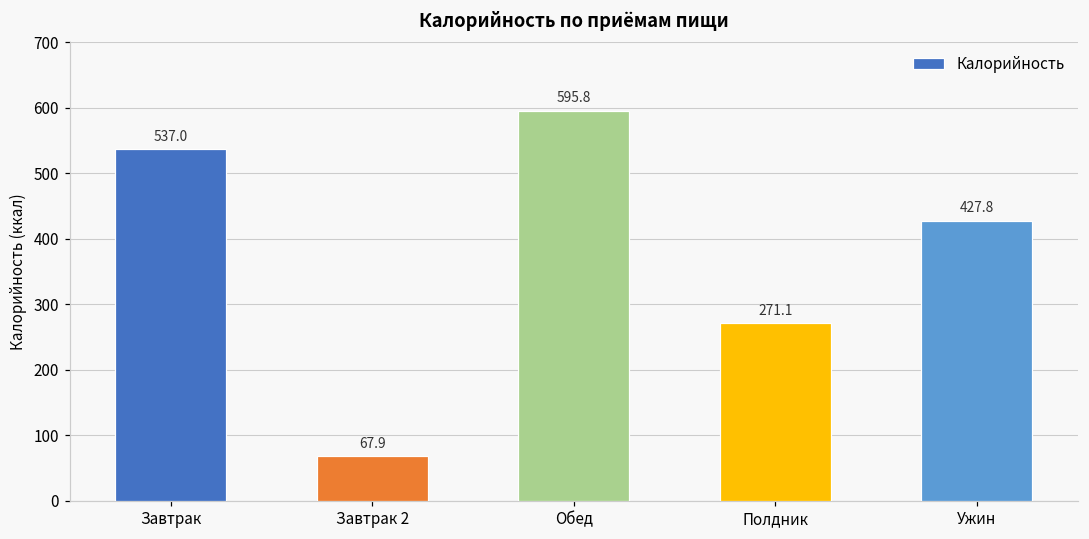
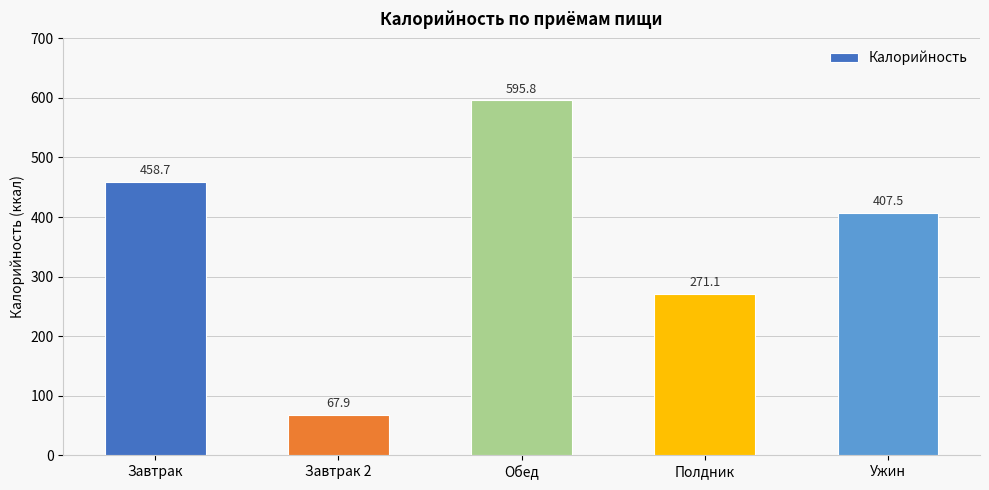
Завтрак: 537.0 -> 458.7
Ужин: 427.8 -> 407.5
